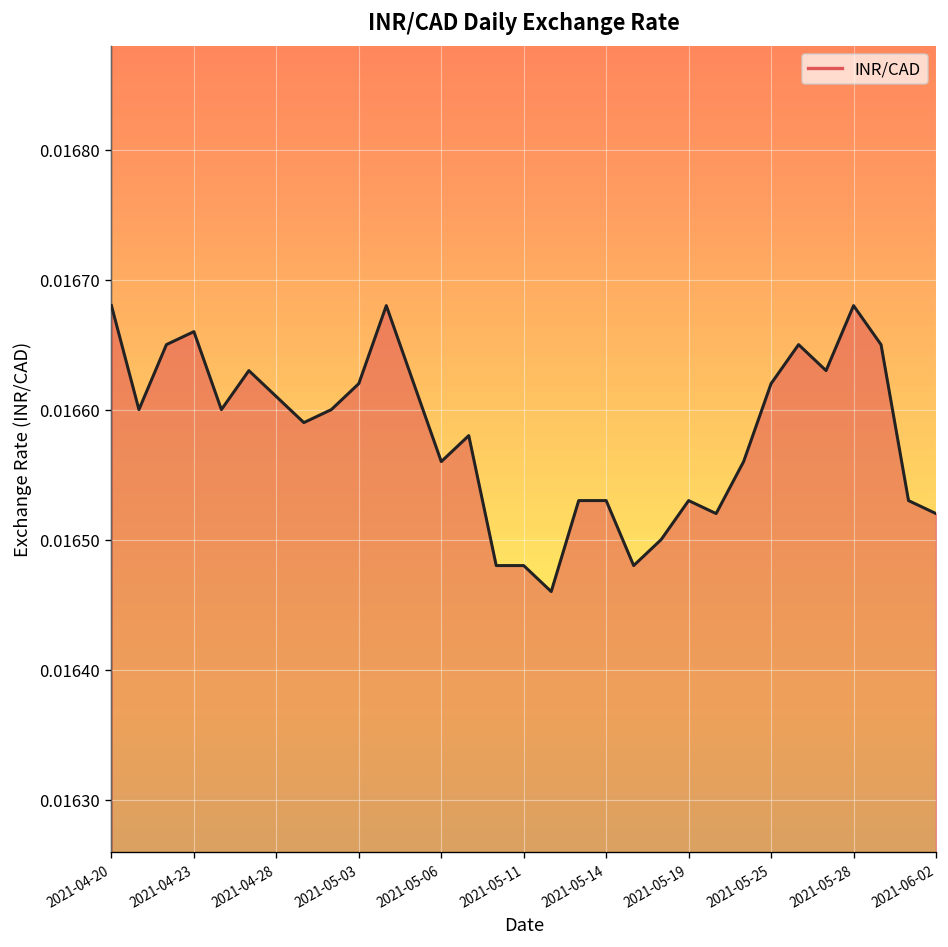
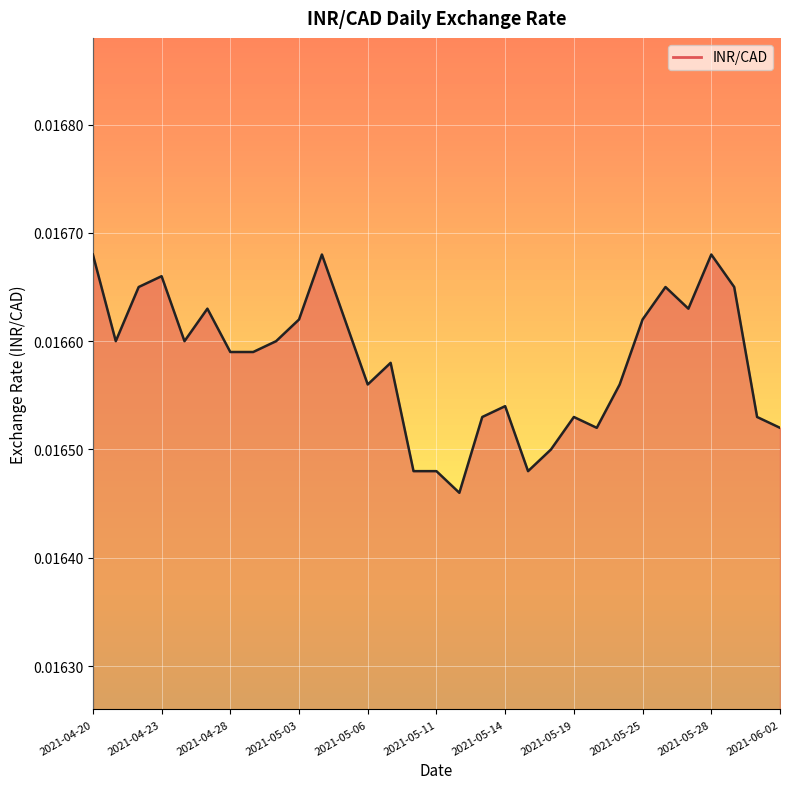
2021-04-28: 0.01661 -> 0.01659
2021-05-14: 0.01653 -> 0.01654
